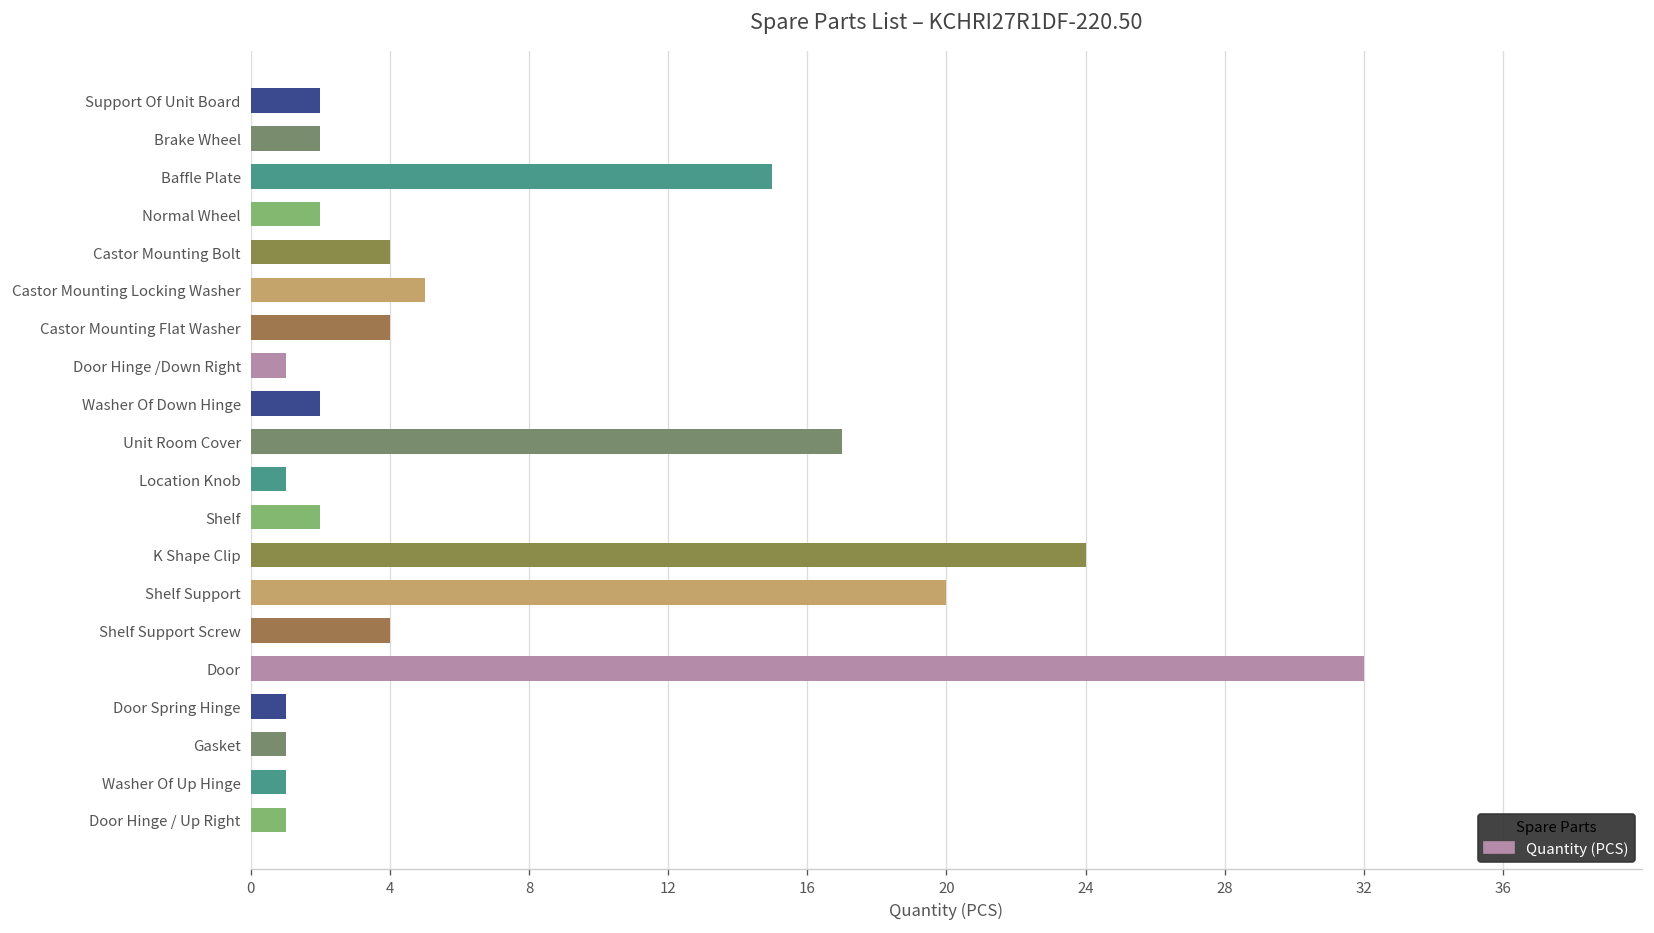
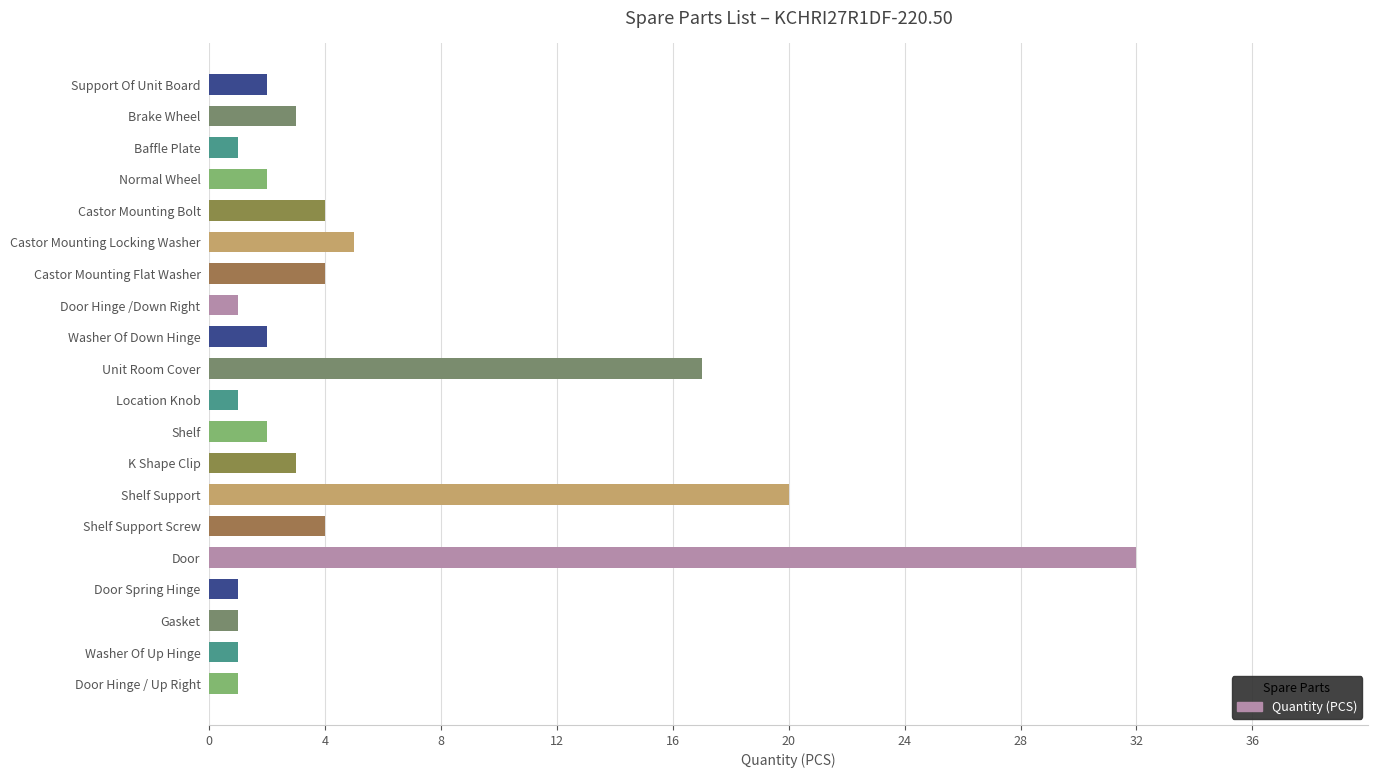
Brake Wheel: 2 -> 3
Baffle Plate: 15 -> 1
K Shape Clip: 24 -> 3
